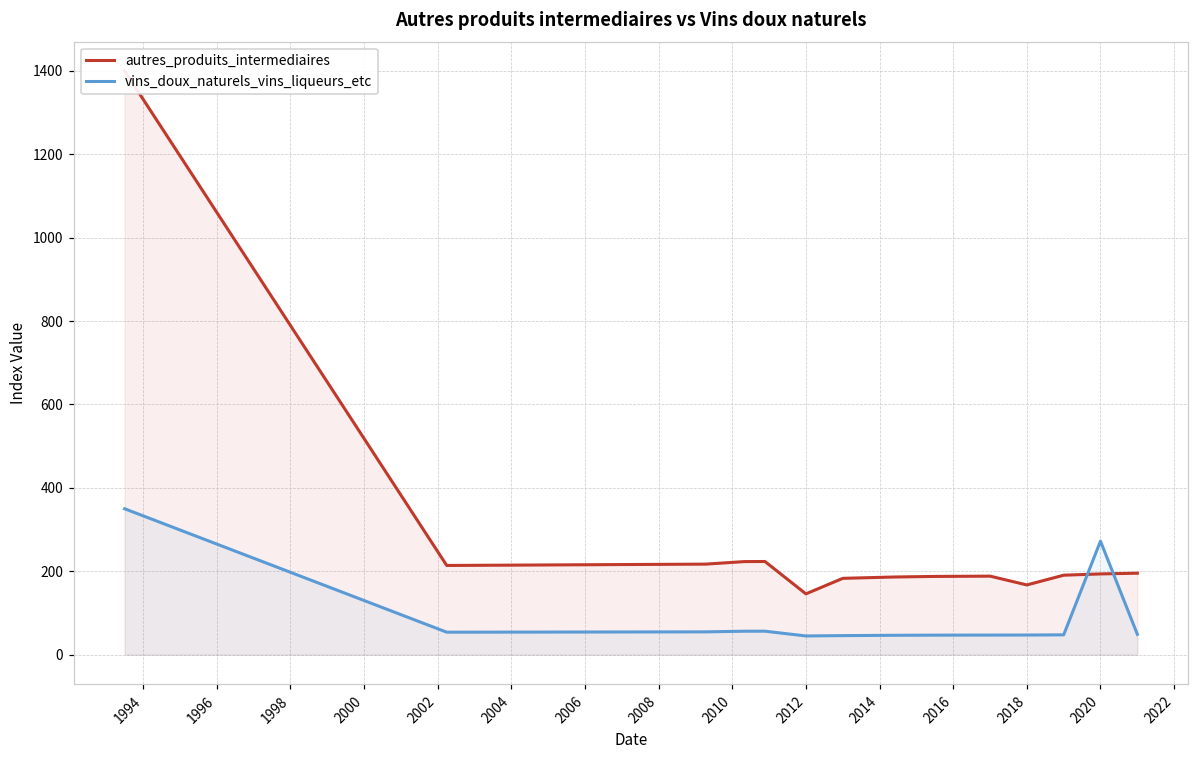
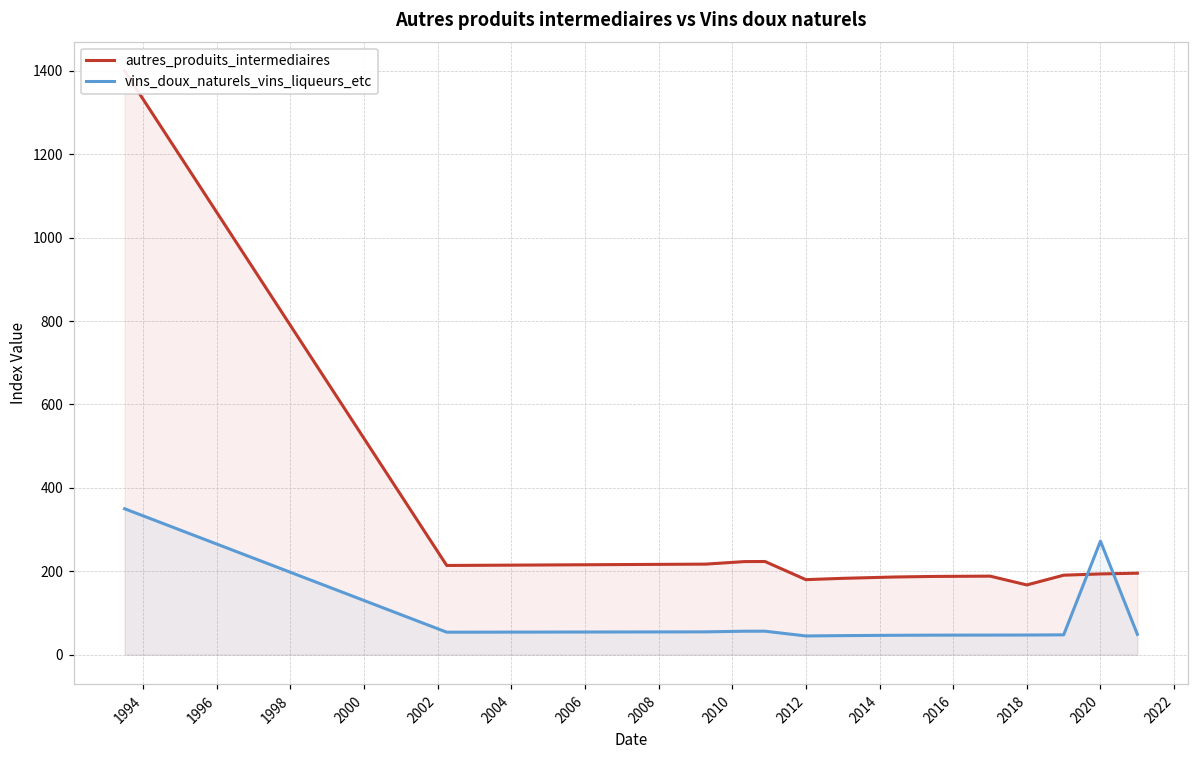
autres_produits_intermediaires, 2012: 150 -> 180
